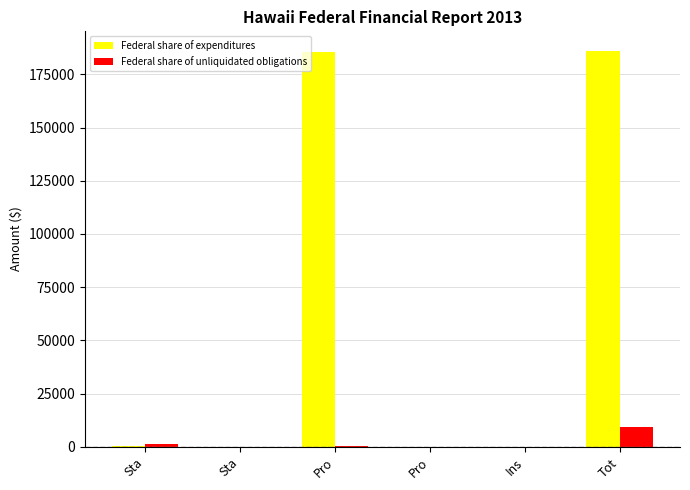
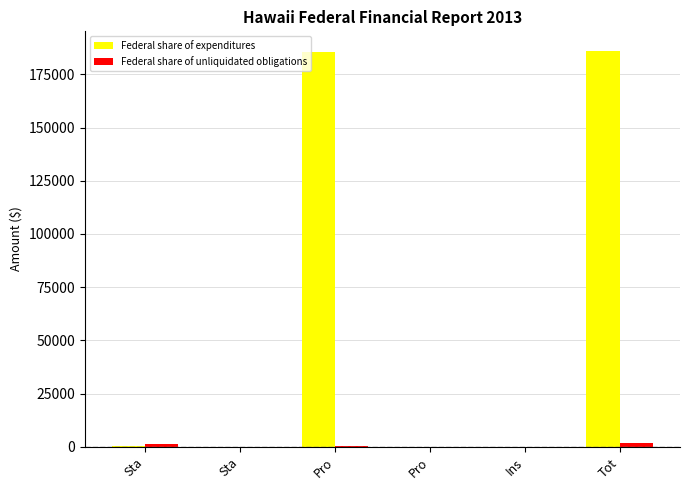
Federal share of unliquidated obligations, Tot: 9000 -> 2000
